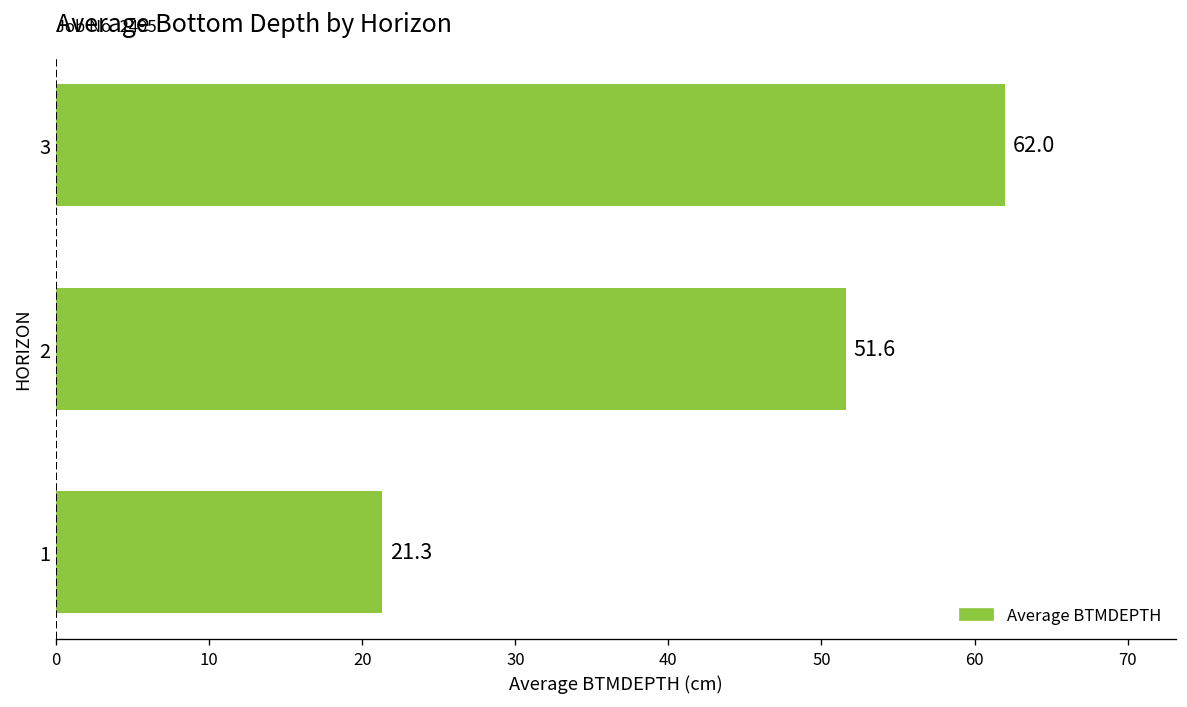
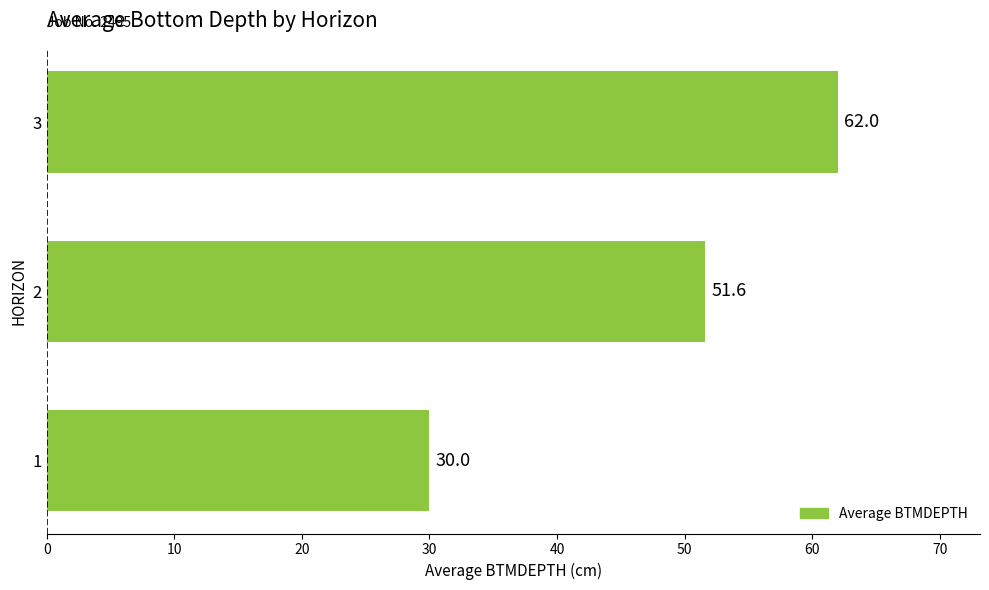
1: 21.3 -> 30.0
